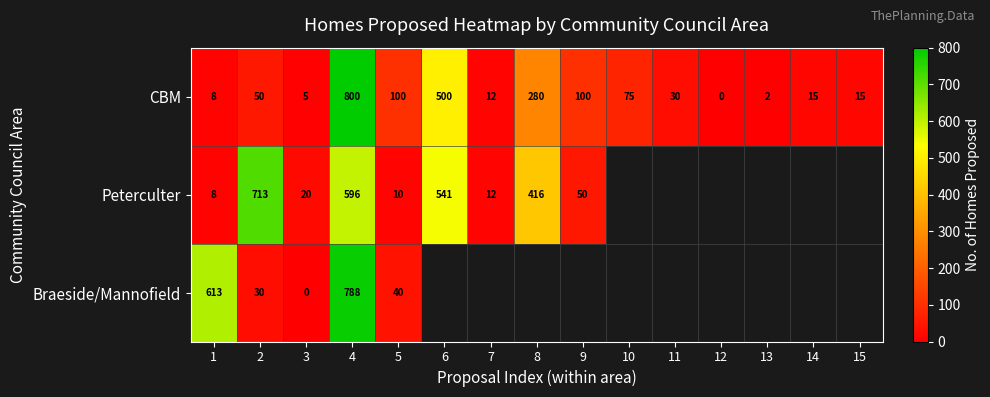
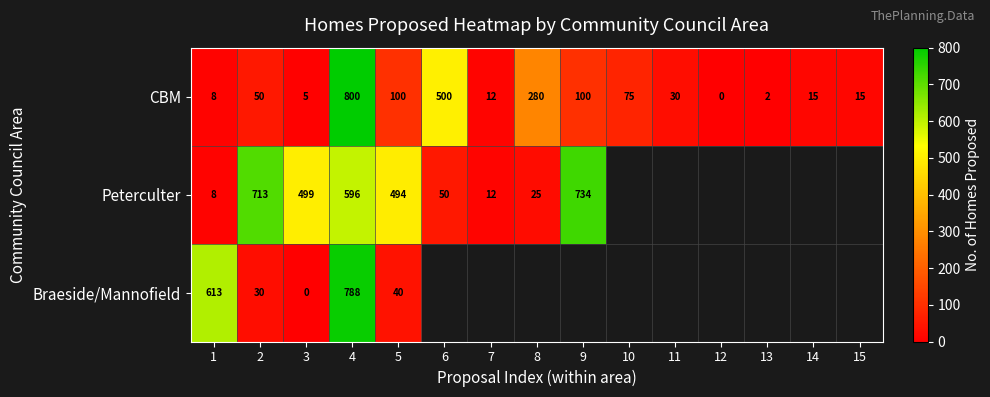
Peterculter, 3: 20 -> 499
Peterculter, 5: 10 -> 494
Peterculter, 6: 541 -> 50
Peterculter, 8: 416 -> 25
Peterculter, 9: 50 -> 734
